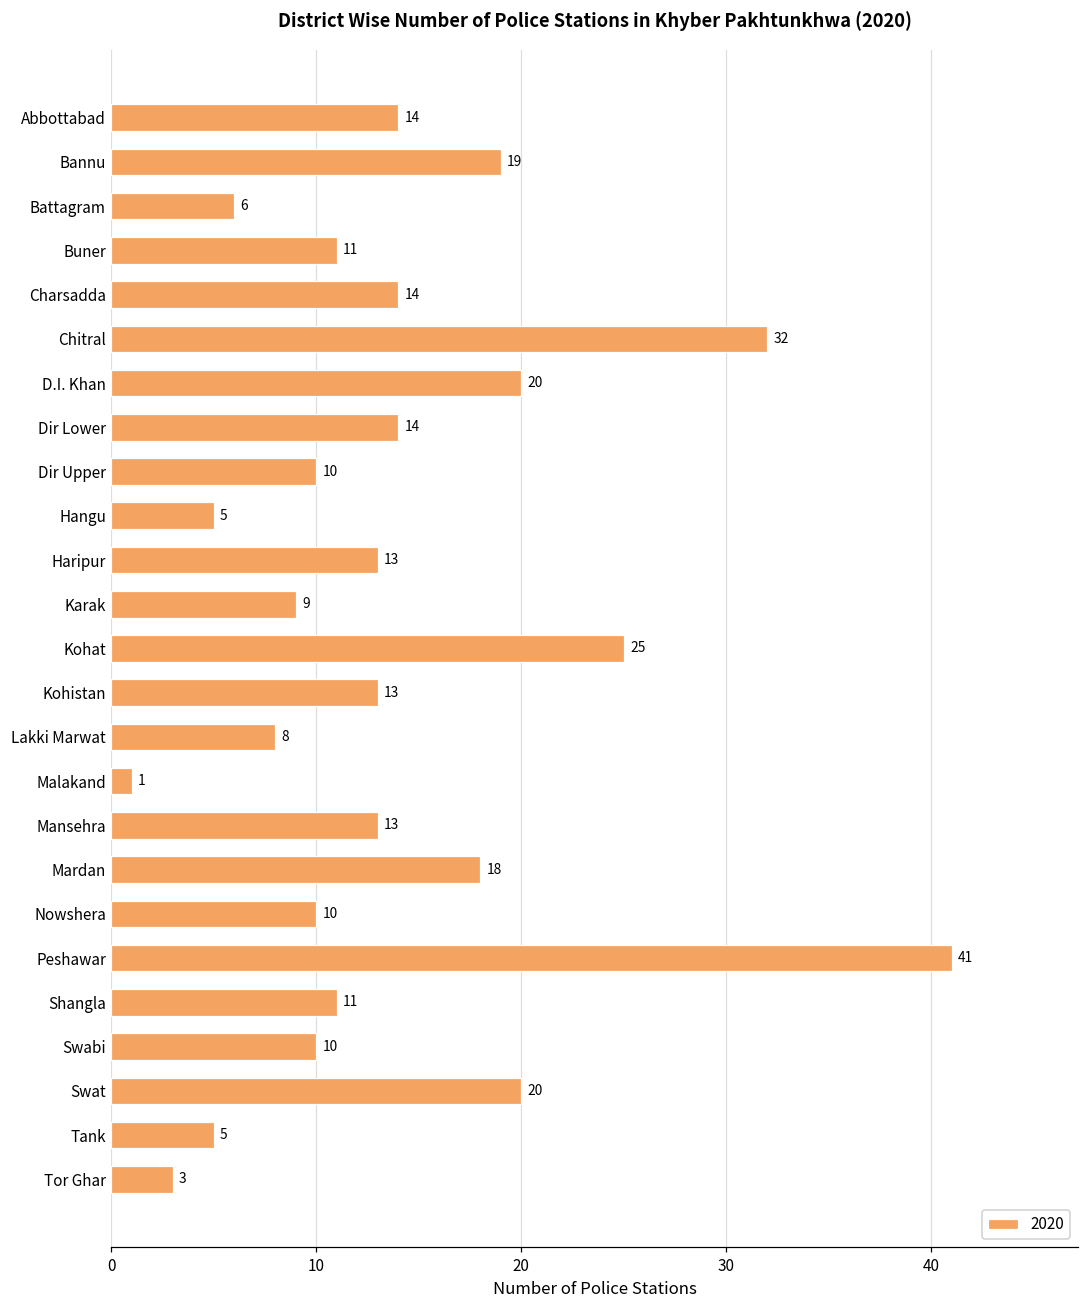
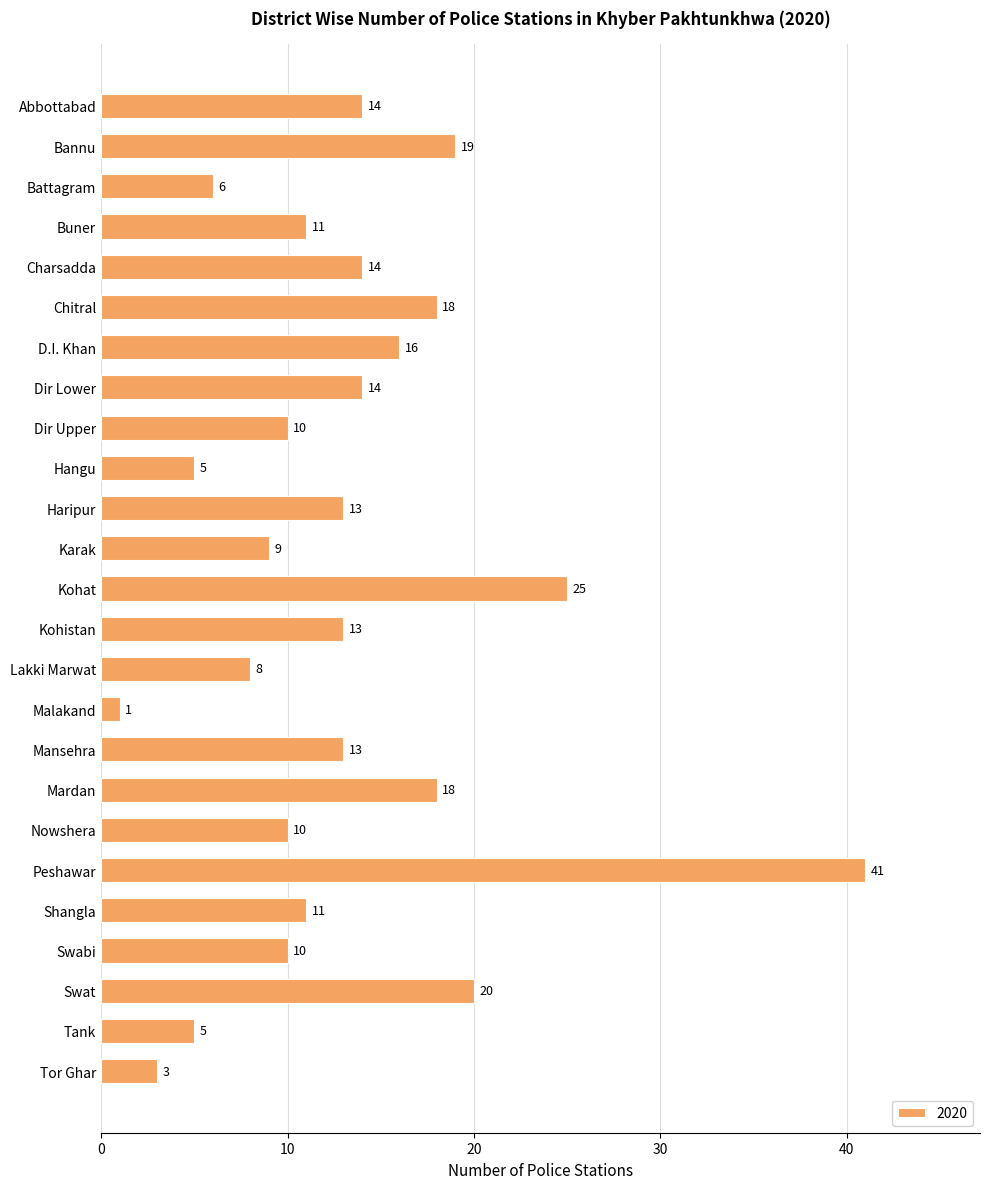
Chitral: 32 -> 18
D.I. Khan: 20 -> 16
